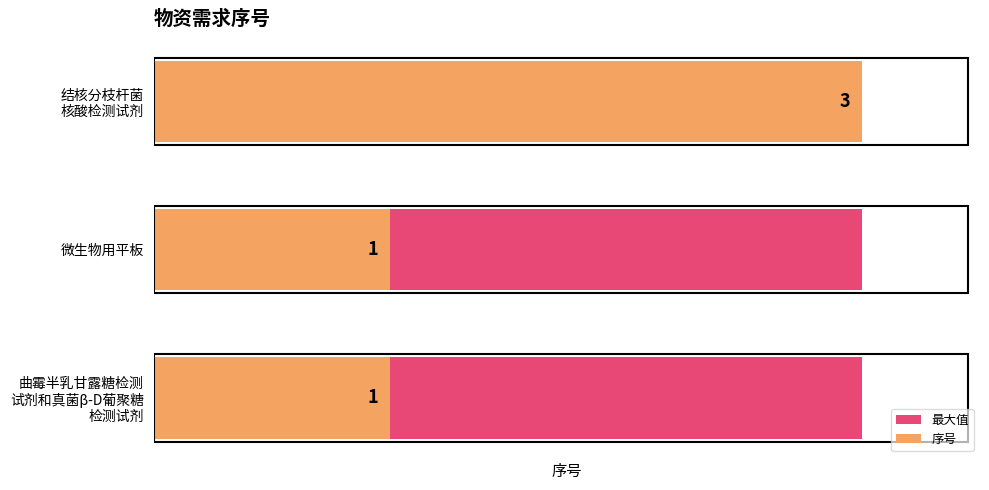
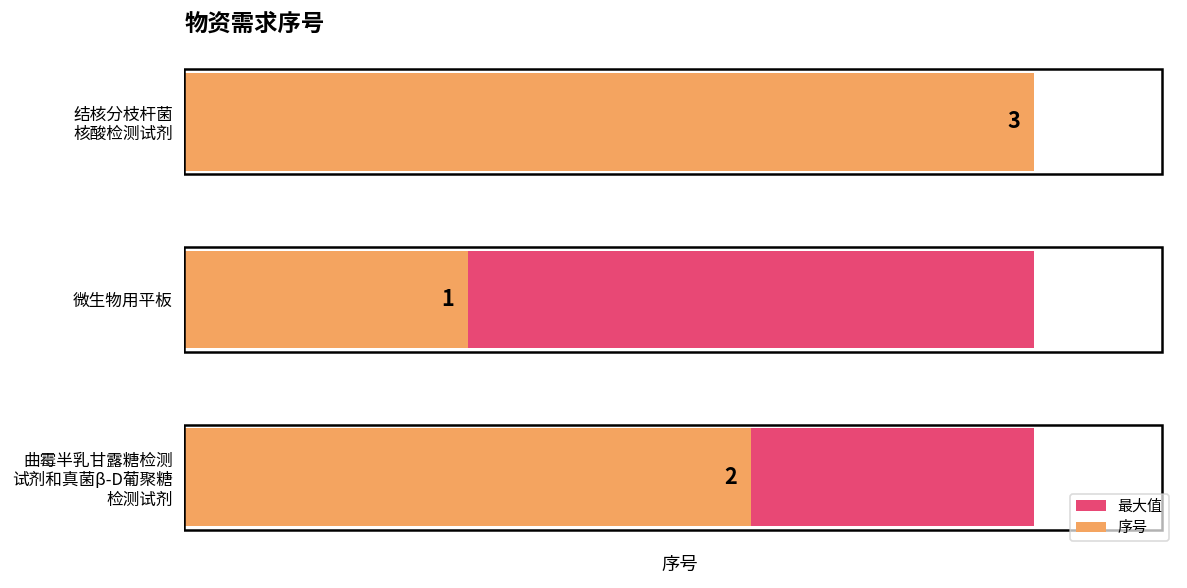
序号, 曲霉半乳甘露糖检测 试剂和真菌β-D葡聚糖 检测试剂: 1 -> 2
